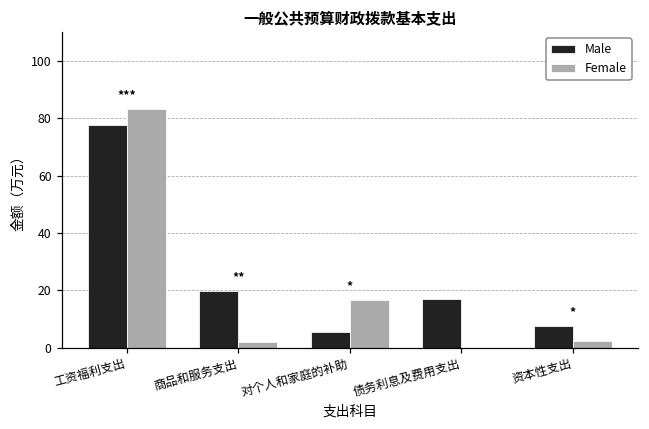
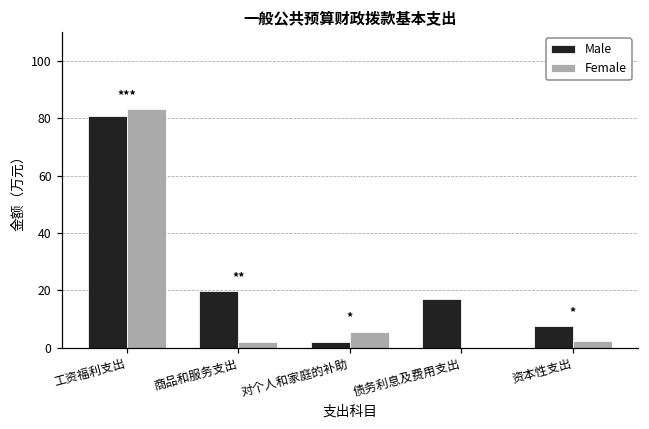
Male, 工资福利支出: 78 -> 81
Male, 对个人和家庭的补助: 6 -> 2
Female, 对个人和家庭的补助: 17 -> 6
